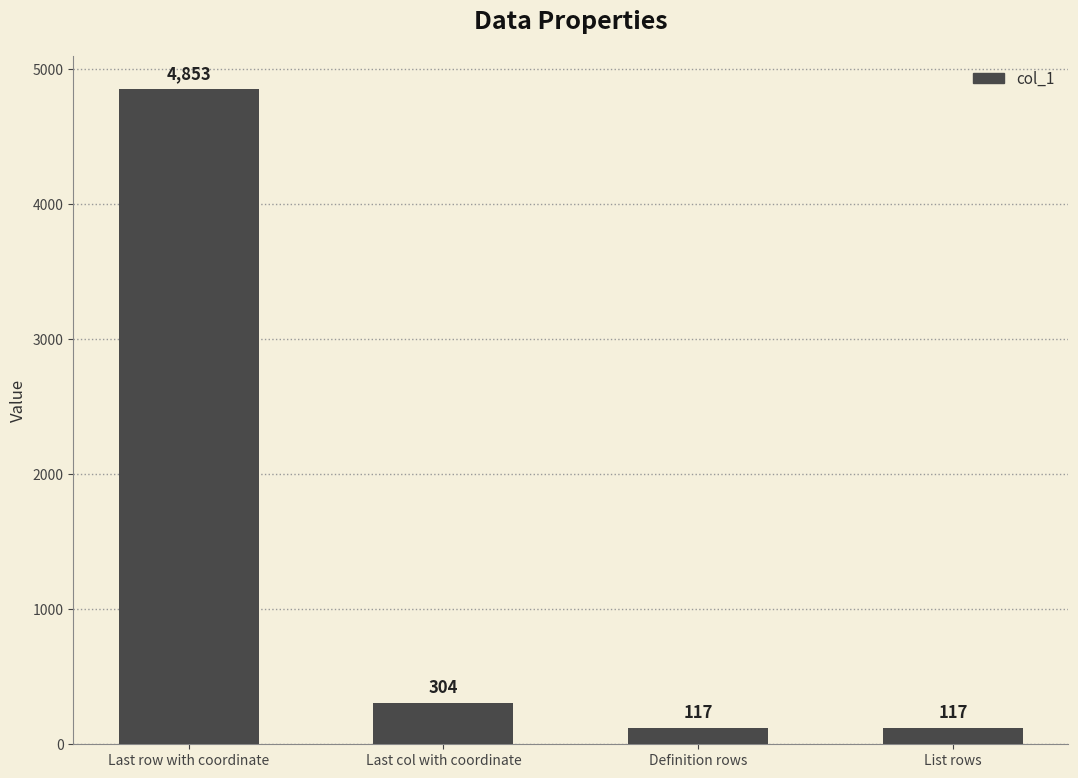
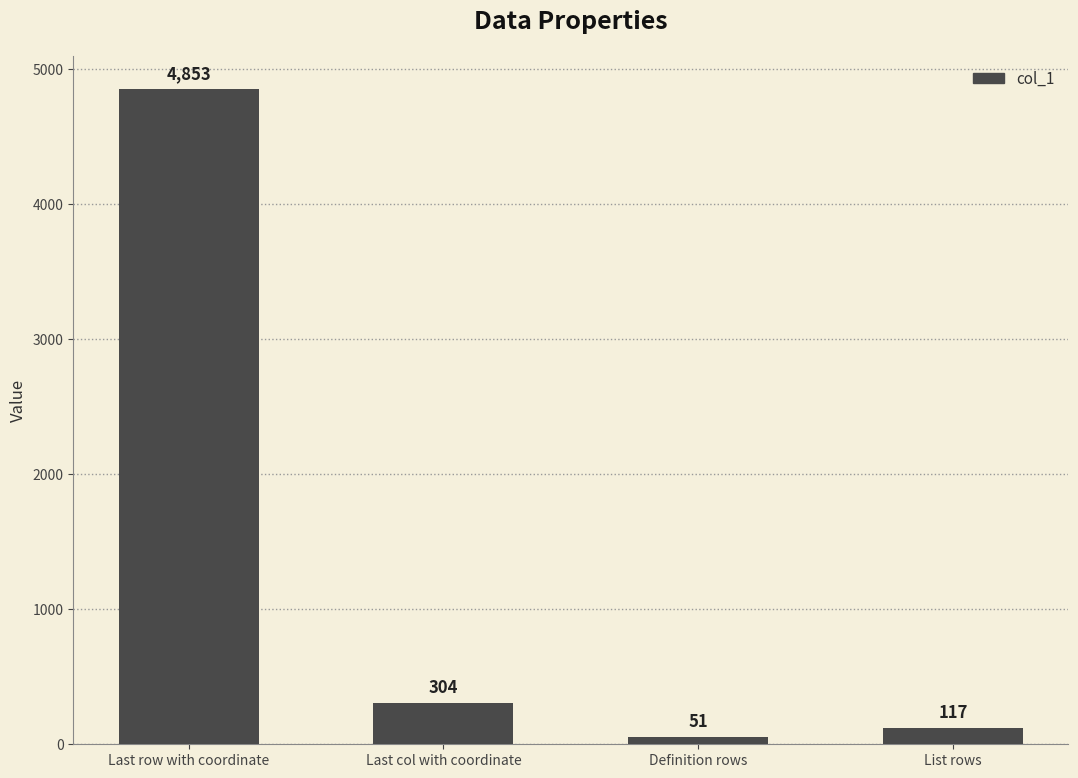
Definition rows: 117 -> 51
